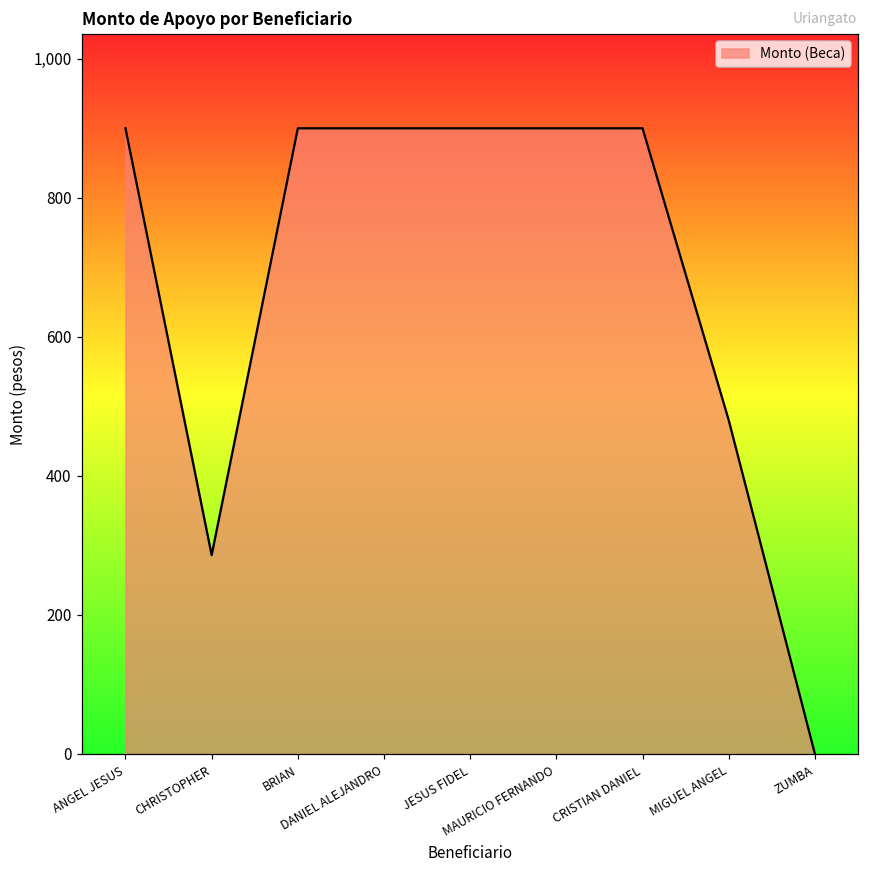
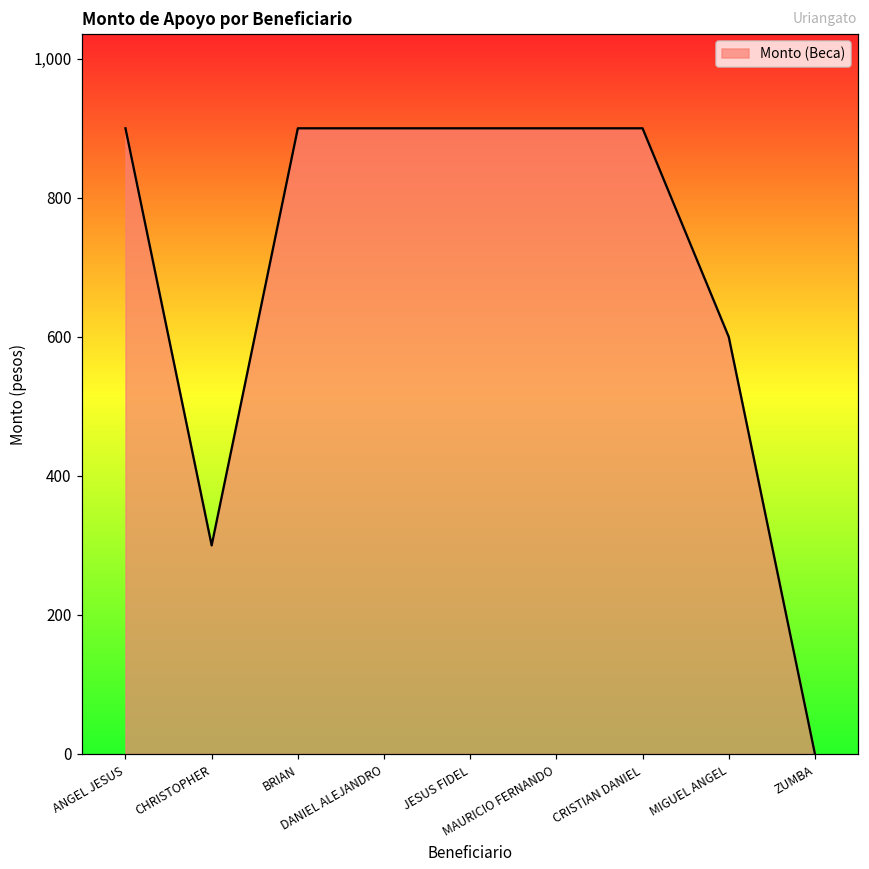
CHRISTOPHER: 290 -> 300
MIGUEL ANGEL: 480 -> 600
